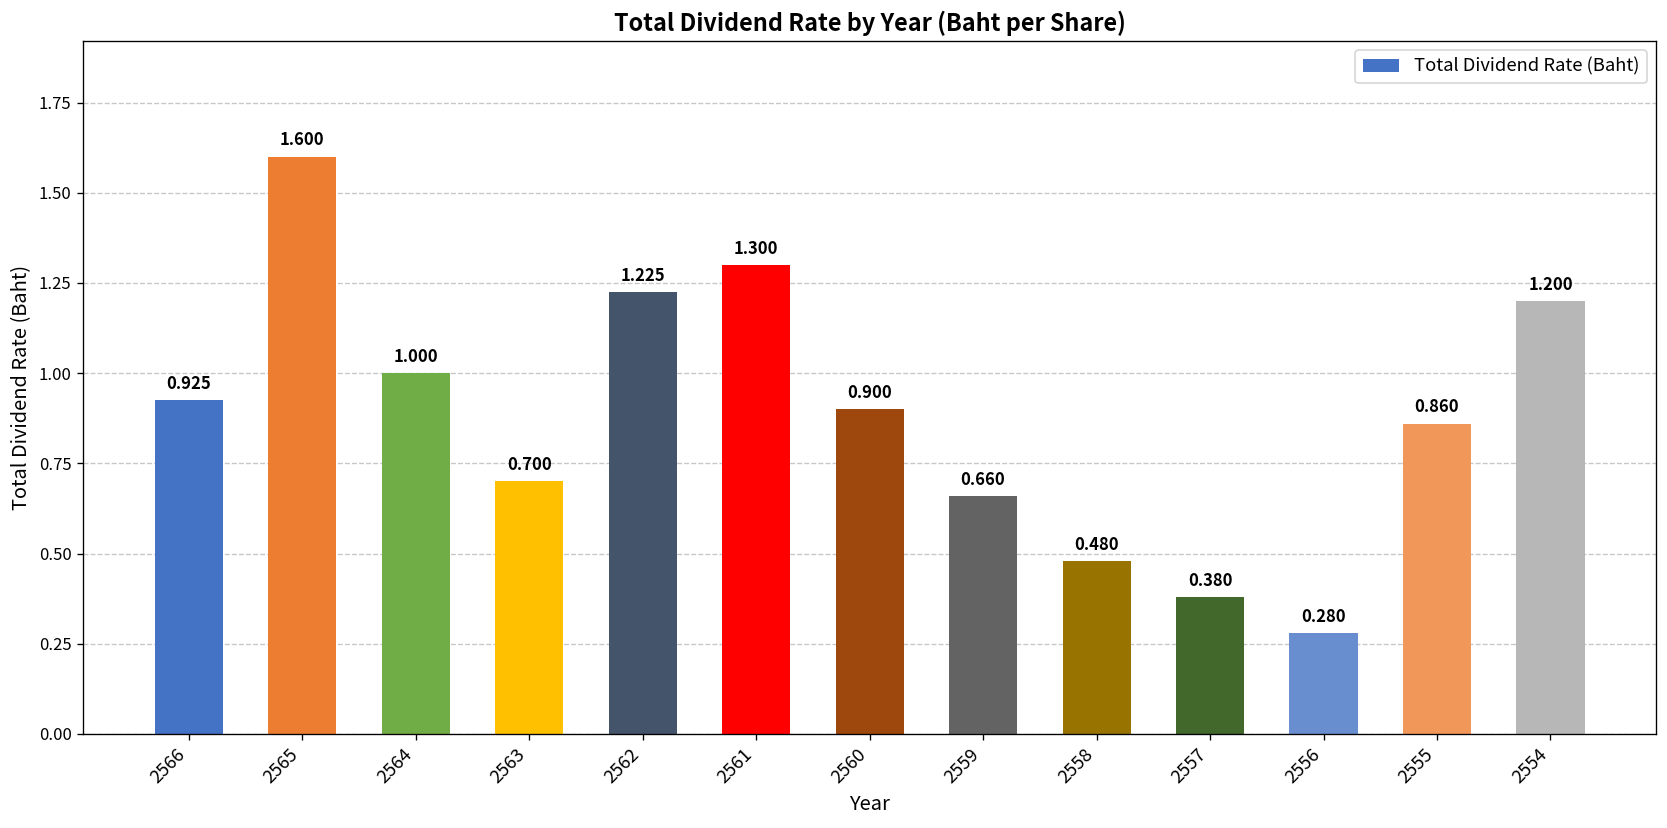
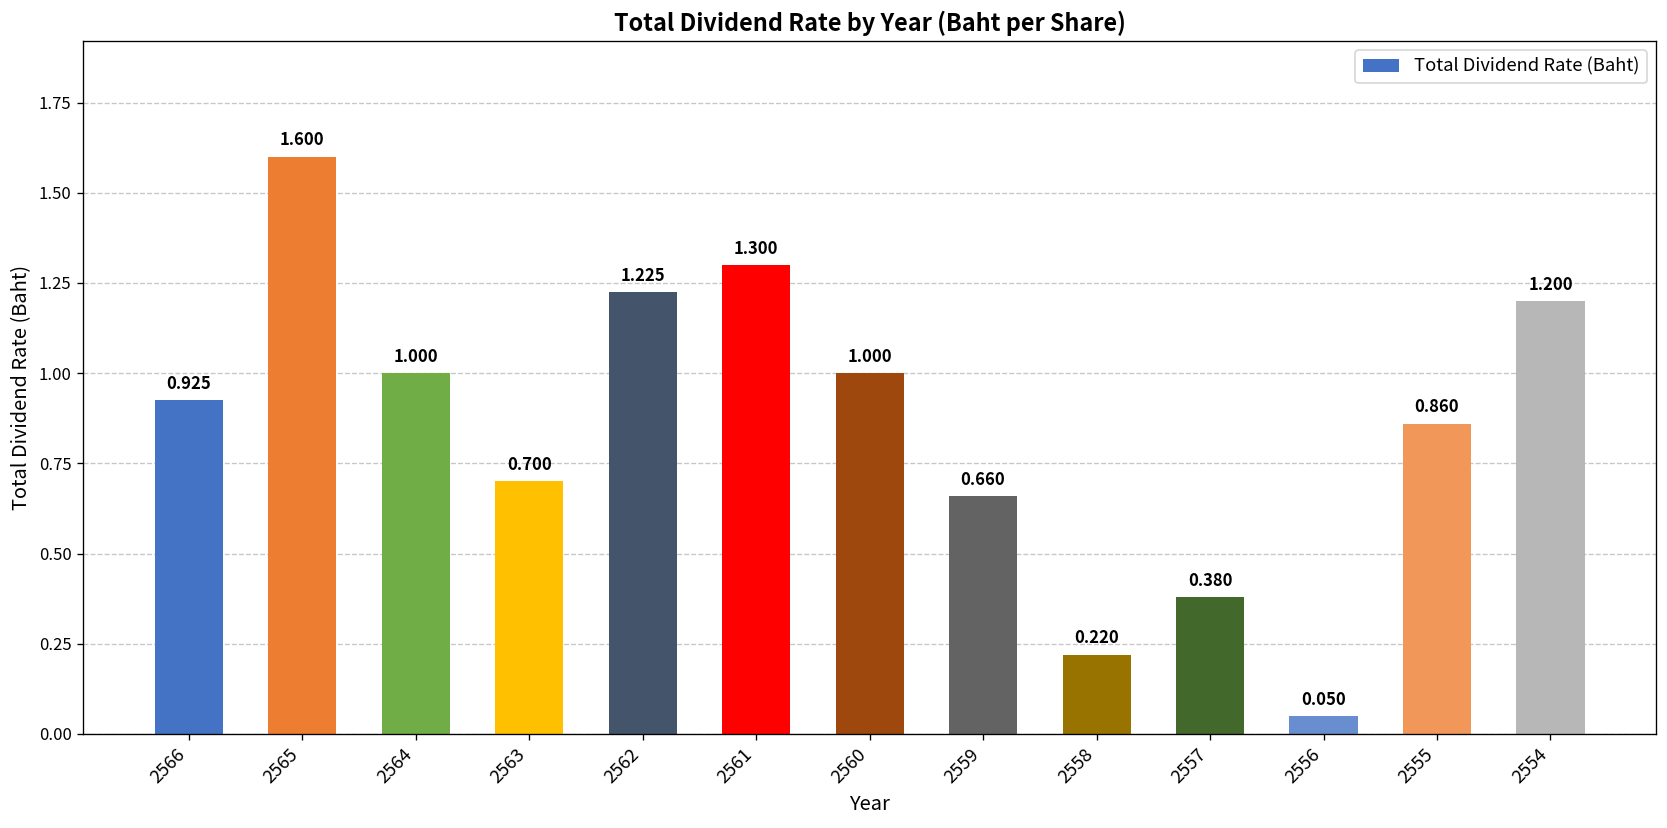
2560: 0.900 -> 1.000
2558: 0.480 -> 0.220
2556: 0.280 -> 0.050
